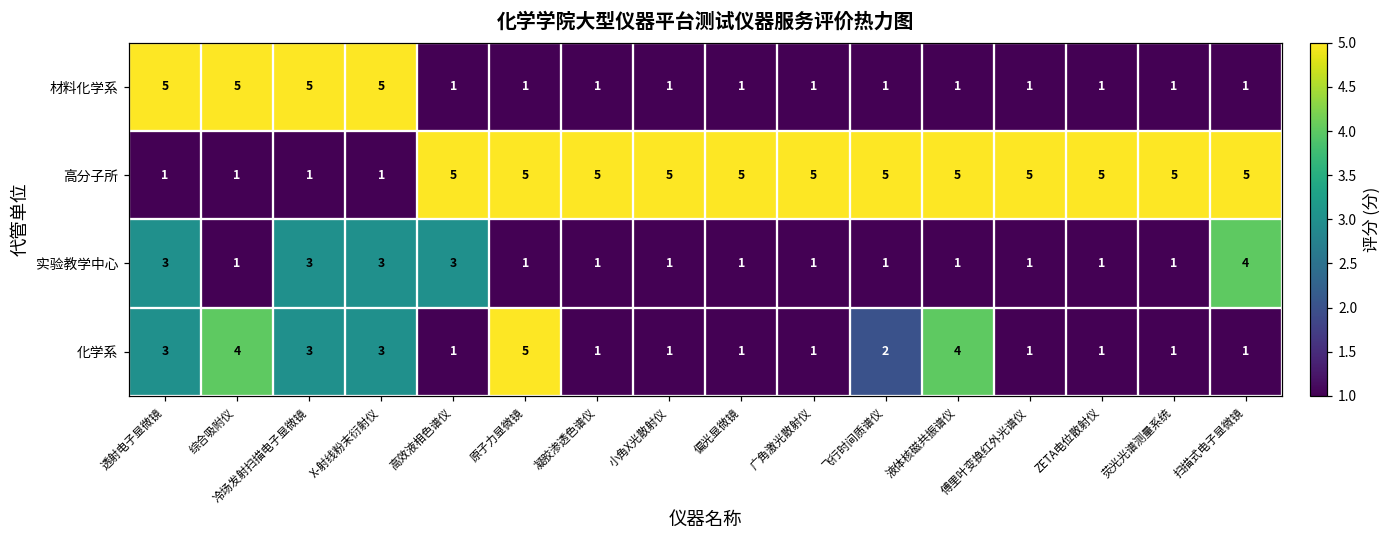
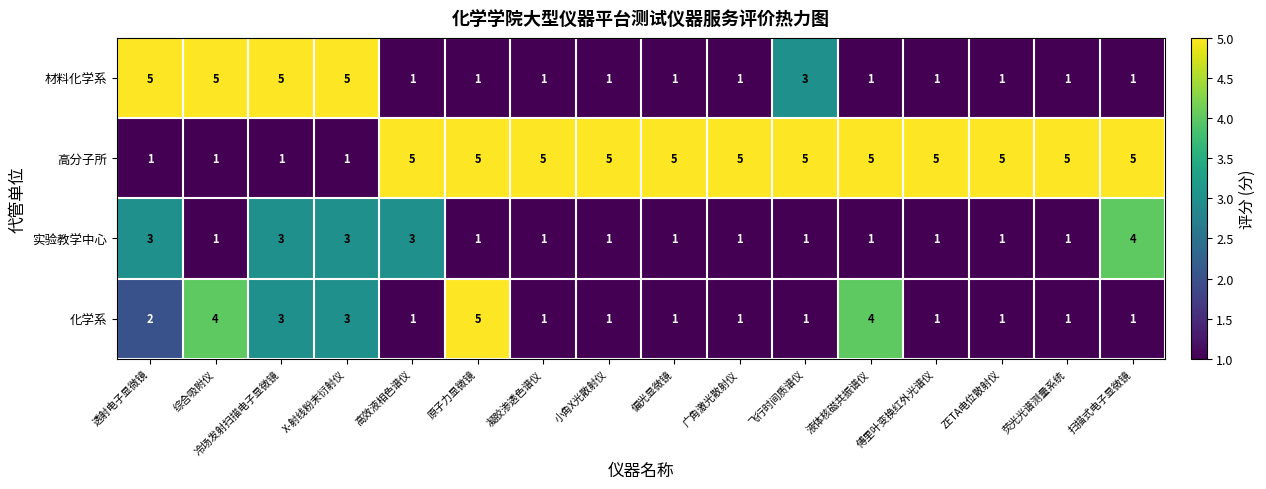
材料化学系, 飞行时间质谱仪: 1 -> 3
化学系, 透射电子显微镜: 3 -> 2
化学系, 飞行时间质谱仪: 2 -> 1
